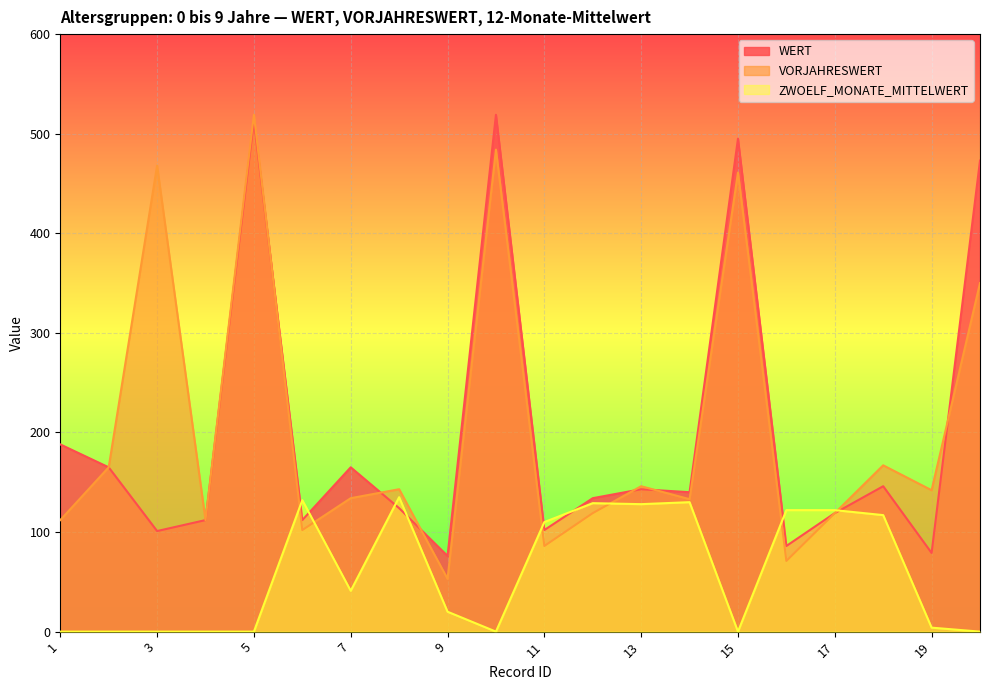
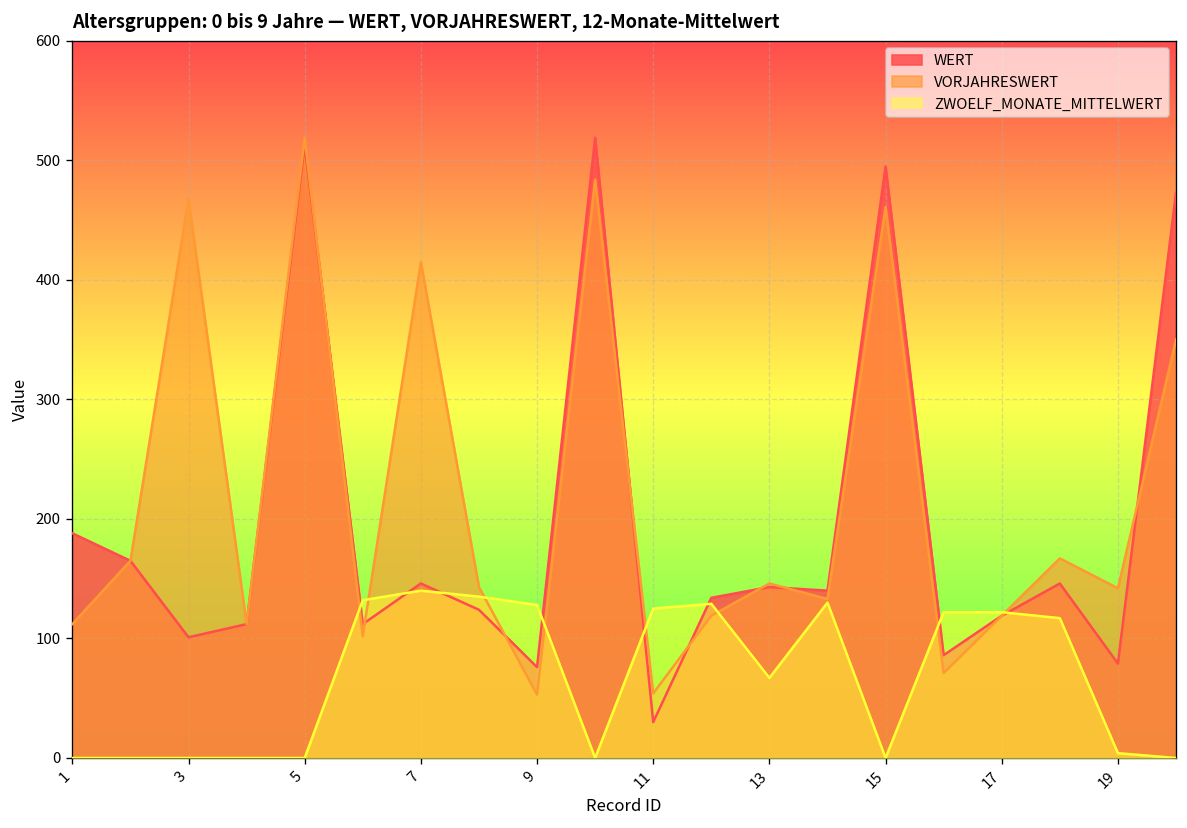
WERT, 7: 170 -> 150
VORJAHRESWERT, 7: 130 -> 420
ZWOELF_MONATE_MITTELWERT, 7: 40 -> 140
ZWOELF_MONATE_MITTELWERT, 9: 20 -> 130
WERT, 11: 100 -> 30
VORJAHRESWERT, 11: 90 -> 50
ZWOELF_MONATE_MITTELWERT, 11: 110 -> 130
ZWOELF_MONATE_MITTELWERT, 13: 130 -> 70
